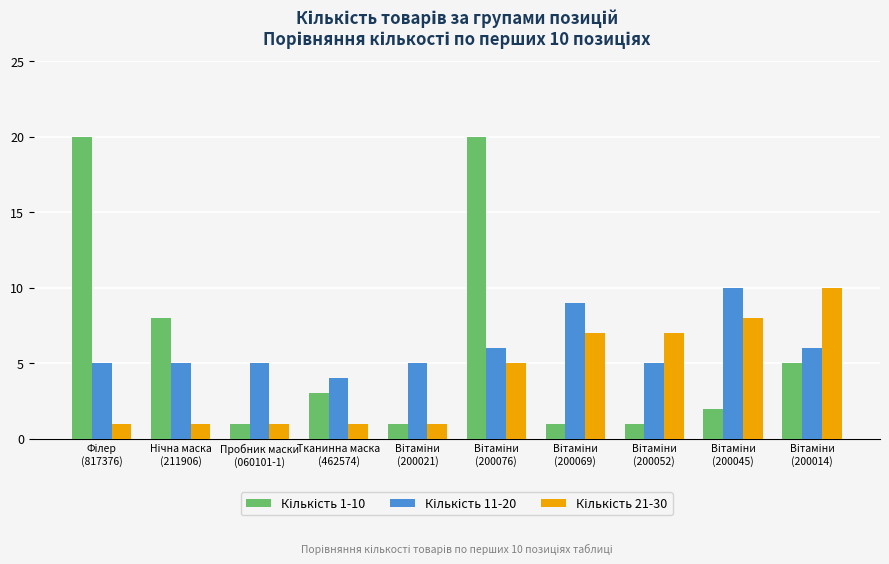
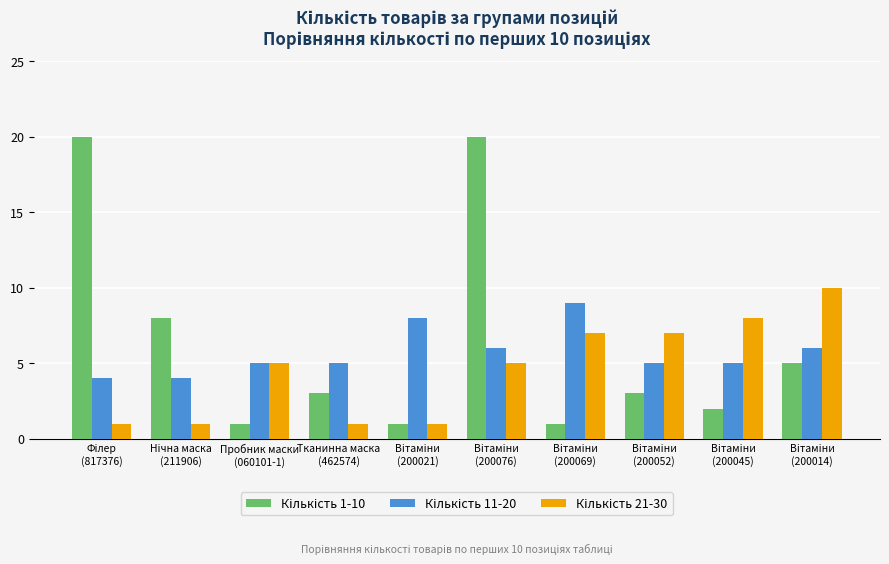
Кількість 11-20, Філер (817376): 5 -> 4
Кількість 11-20, Нічна маска (211906): 5 -> 4
Кількість 21-30, Пробник маски (060101-1): 1 -> 5
Кількість 11-20, Тканинна маска (462574): 4 -> 5
Кількість 11-20, Вітаміни (200021): 5 -> 8
Кількість 1-10, Вітаміни (200052): 1 -> 3
Кількість 11-20, Вітаміни (200045): 10 -> 5
